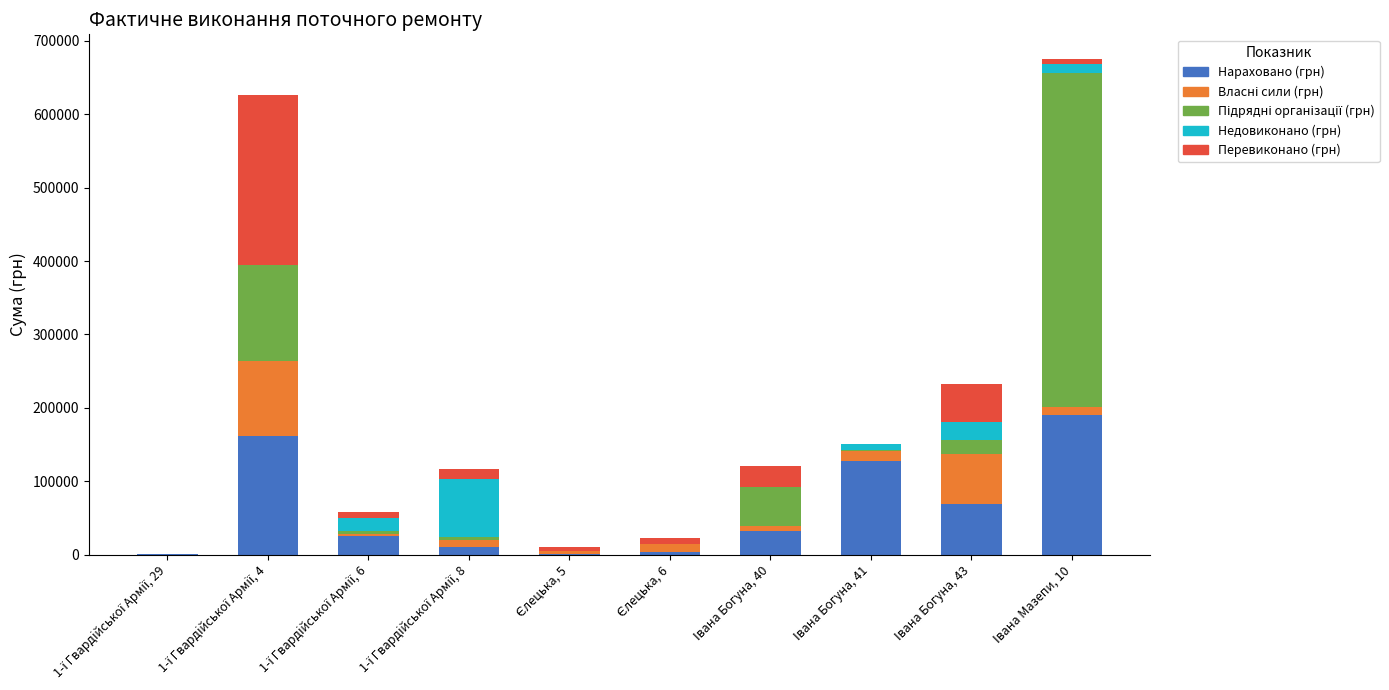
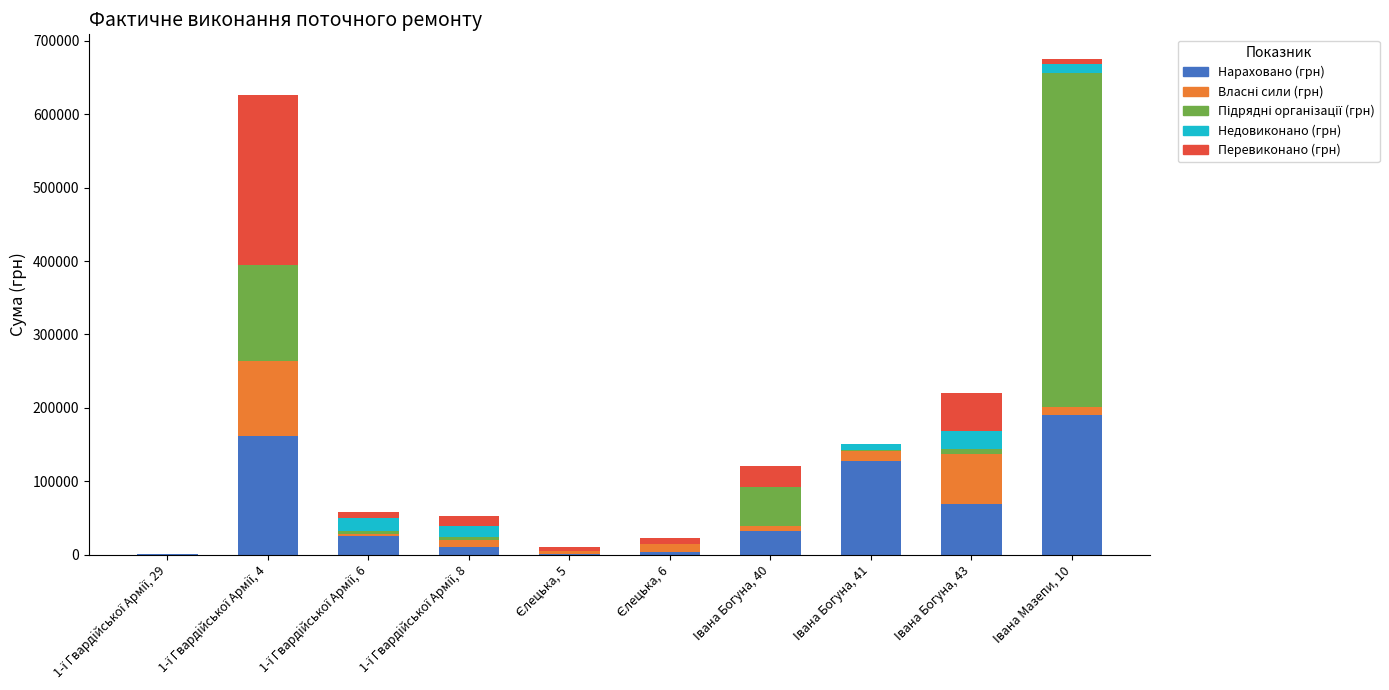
Недовиконано (грн), 1-ї Гвардiйської Армiї, 8: 80000 -> 10000
Підрядні організації (грн), Івана Богуна, 43: 20000 -> 10000
